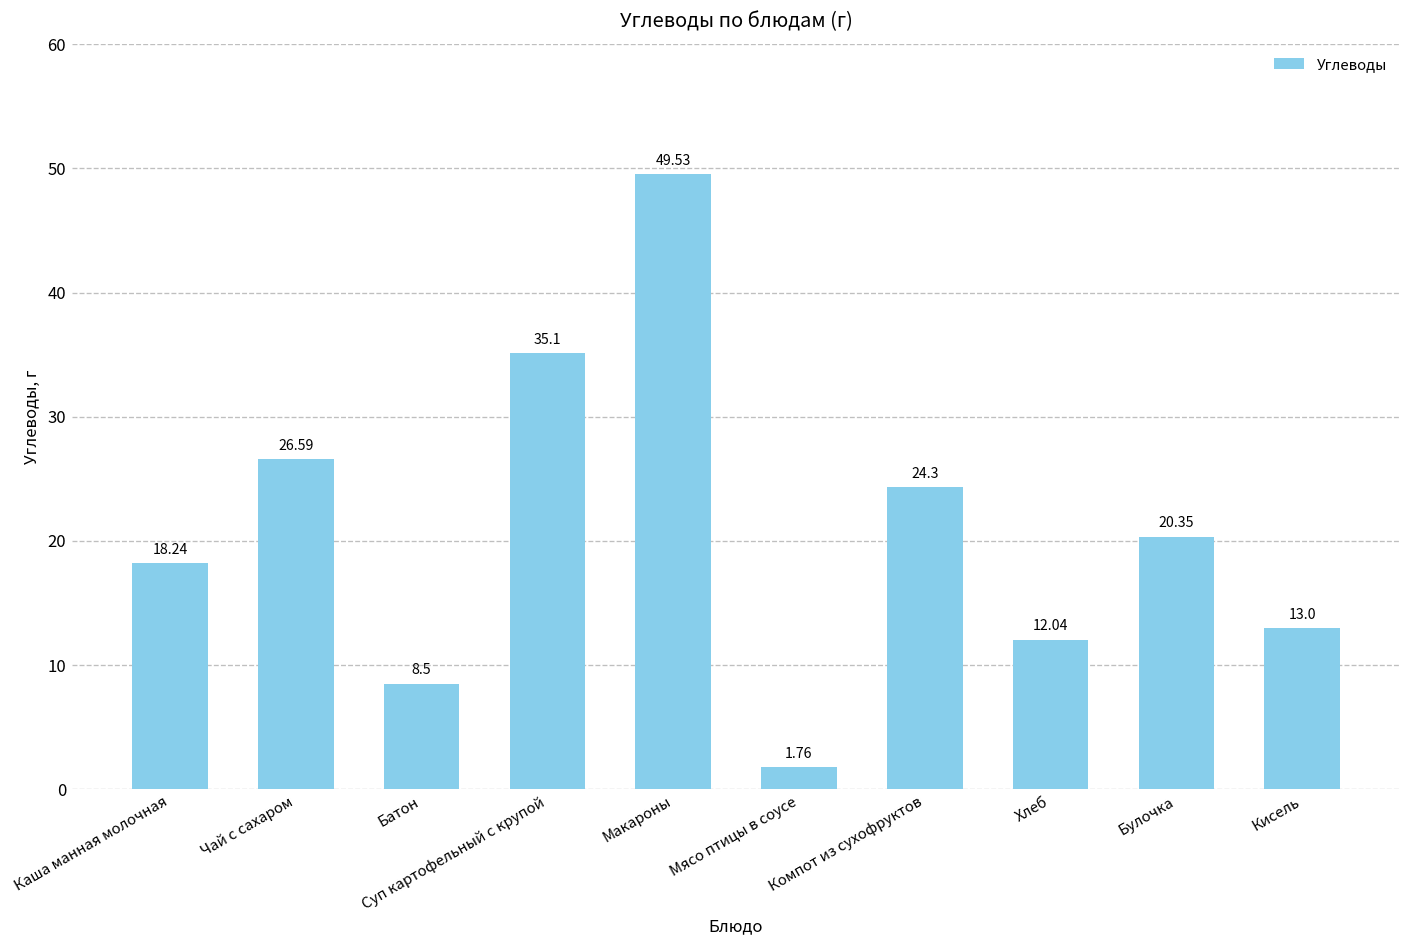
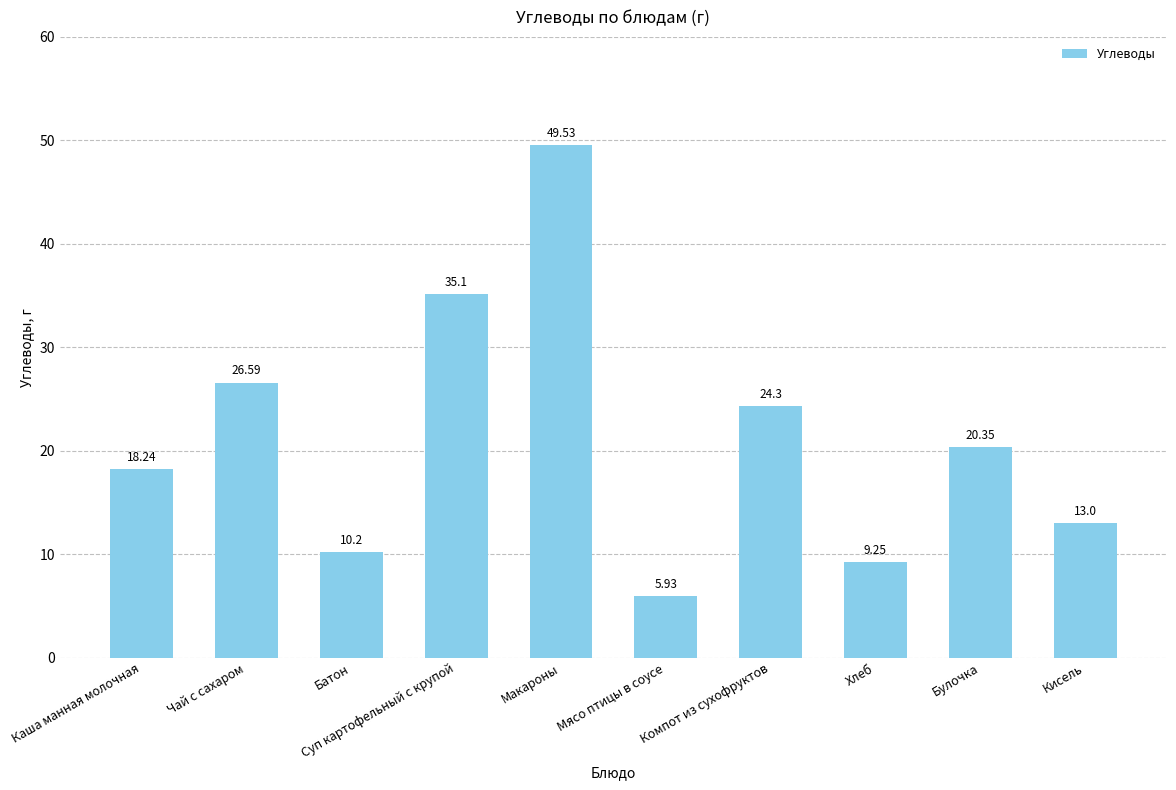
Батон: 8.5 -> 10.2
Мясо птицы в соусе: 1.76 -> 5.93
Хлеб: 12.04 -> 9.25
